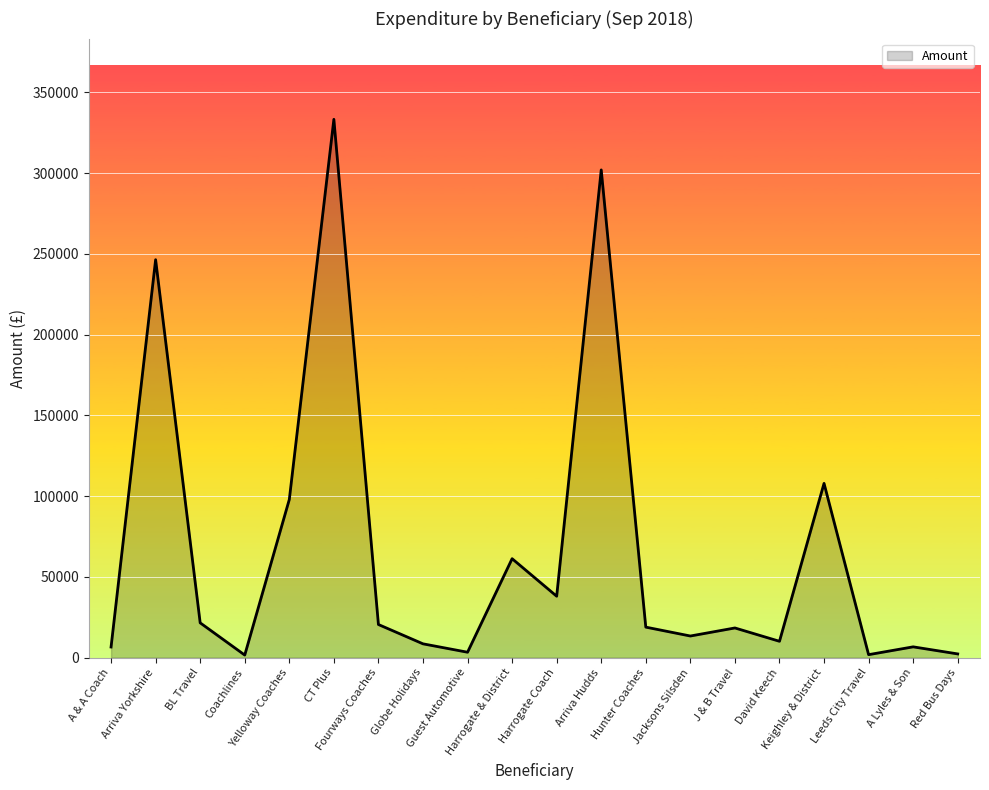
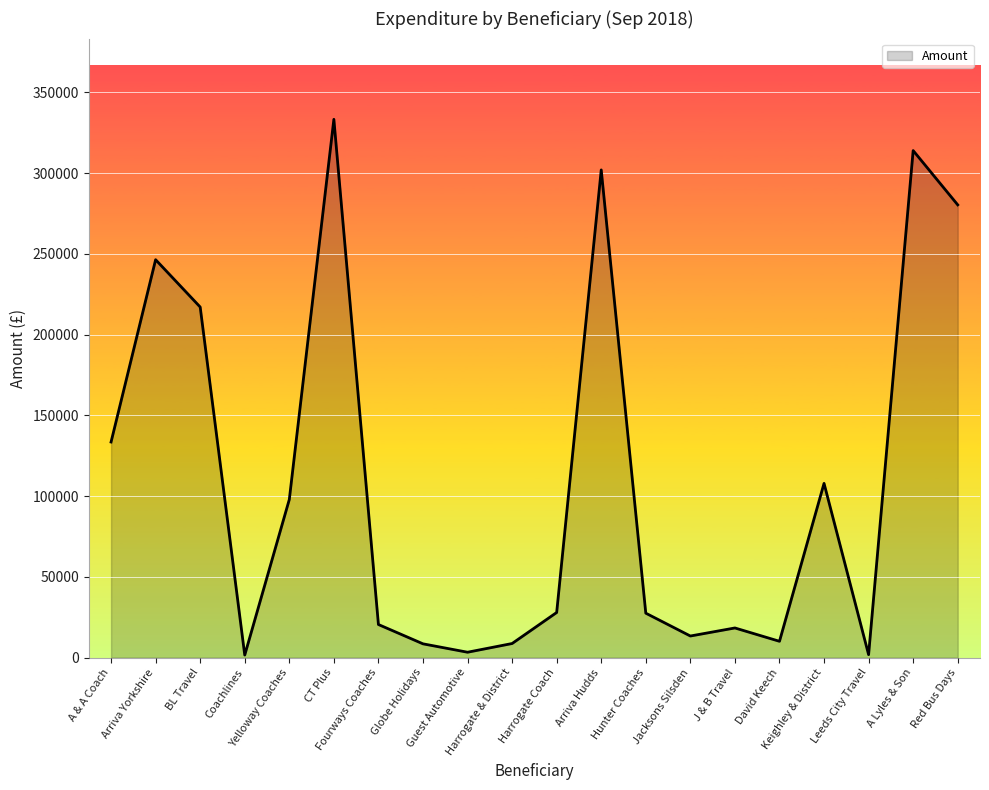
A & A Coach: 7000 -> 133000
BL Travel: 22000 -> 217000
Harrogate & District: 61000 -> 9000
Harrogate Coach: 38000 -> 28000
Hunter Coaches: 19000 -> 28000
A Lyles & Son: 7000 -> 314000
Red Bus Days: 2000 -> 280000
